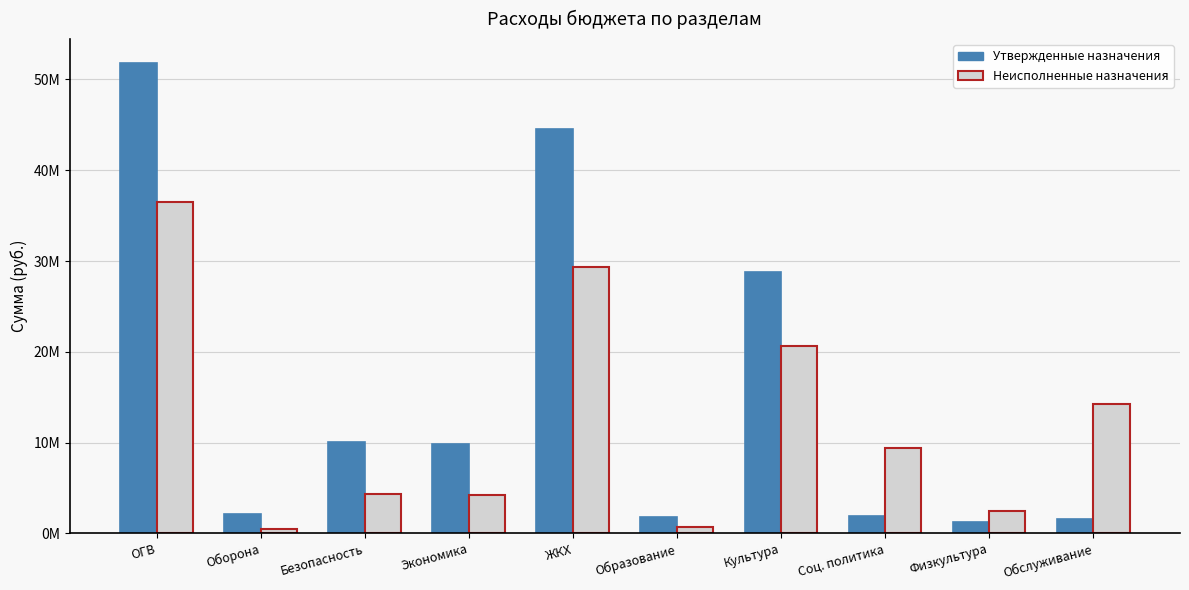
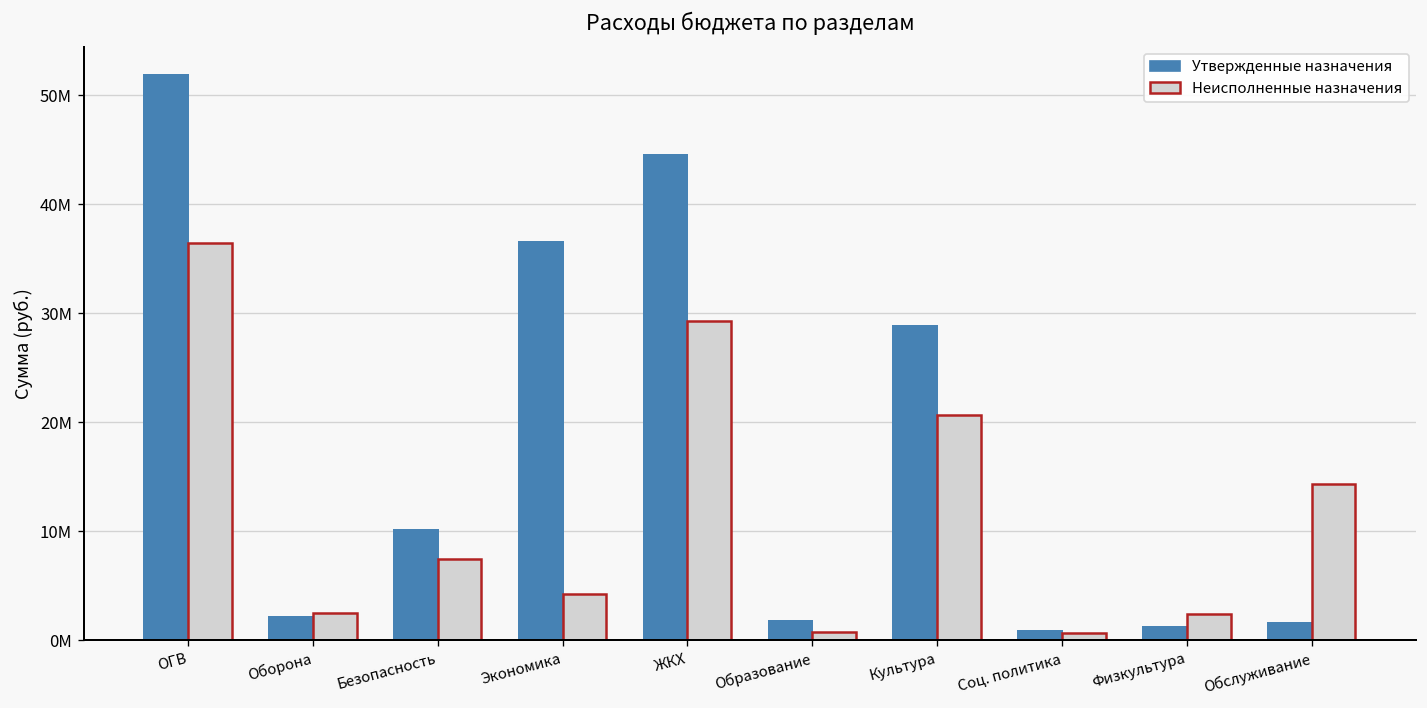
Неисполненные назначения, Оборона: 1М -> 2М
Неисполненные назначения, Безопасность: 4М -> 7М
Утвержденные назначения, Экономика: 10М -> 37М
Утвержденные назначения, Соц. политика: 2М -> 1М
Неисполненные назначения, Соц. политика: 9М -> 1М
